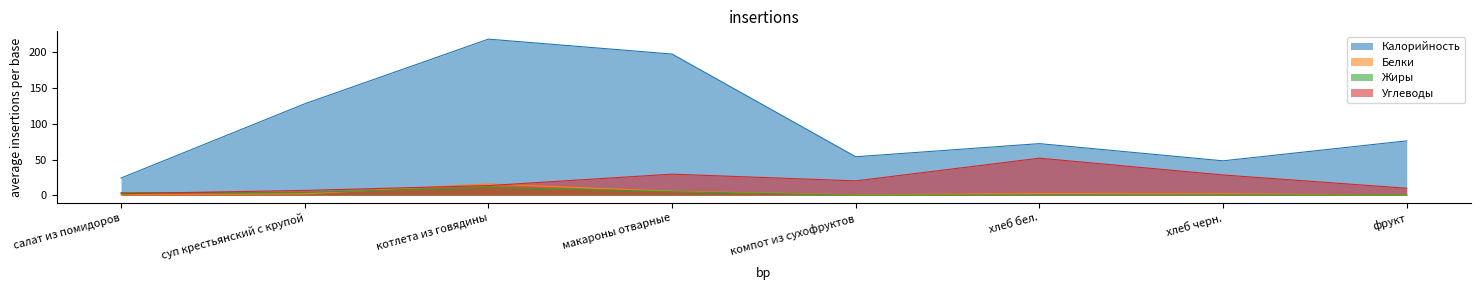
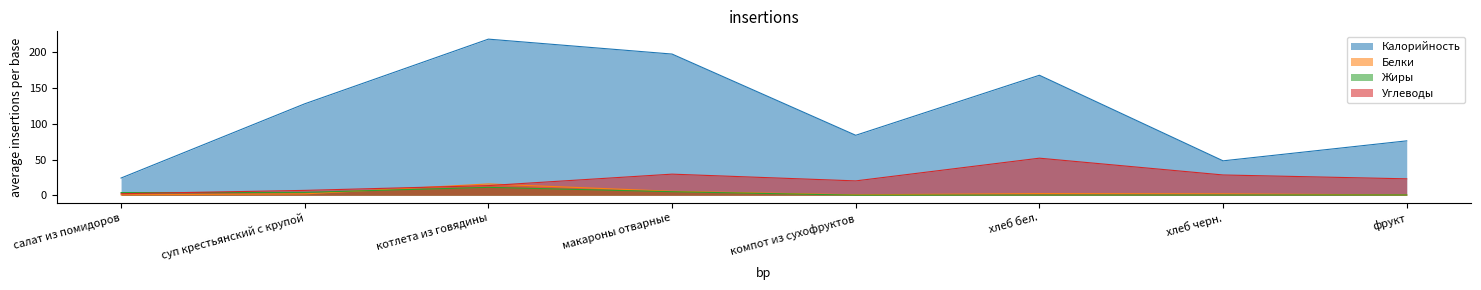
Калорийность, компот из сухофруктов: 50 -> 80
Калорийность, хлеб бел.: 70 -> 170
Углеводы, фрукт: 10 -> 20
